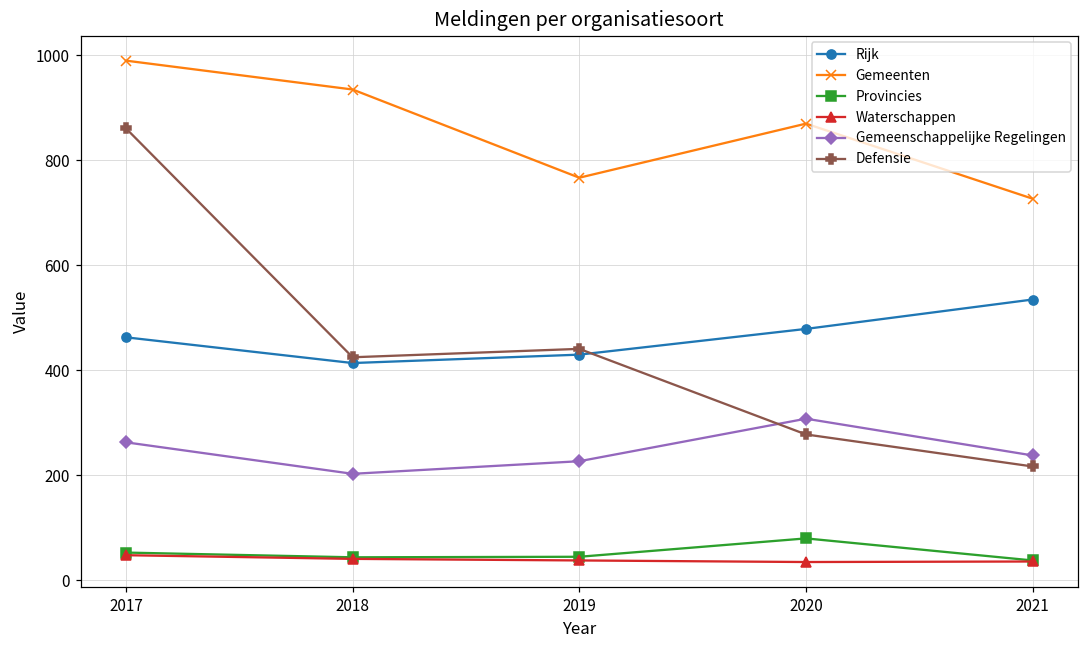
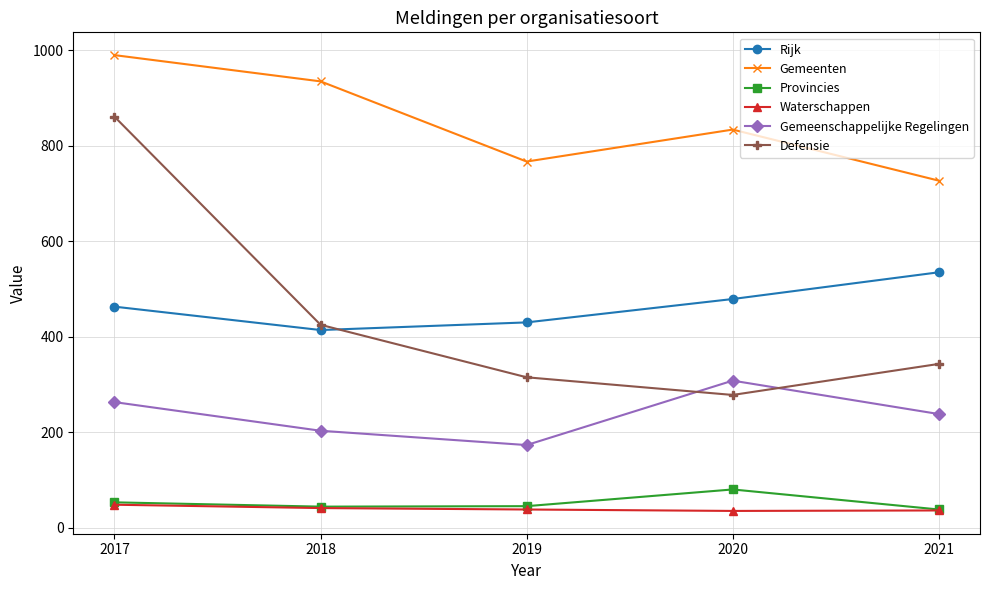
Gemeenschappelijke Regelingen, 2019: 230 -> 170
Defensie, 2019: 440 -> 320
Gemeenten, 2020: 870 -> 830
Defensie, 2021: 220 -> 340
